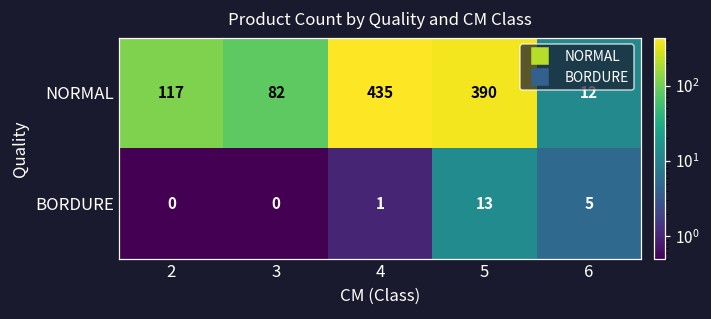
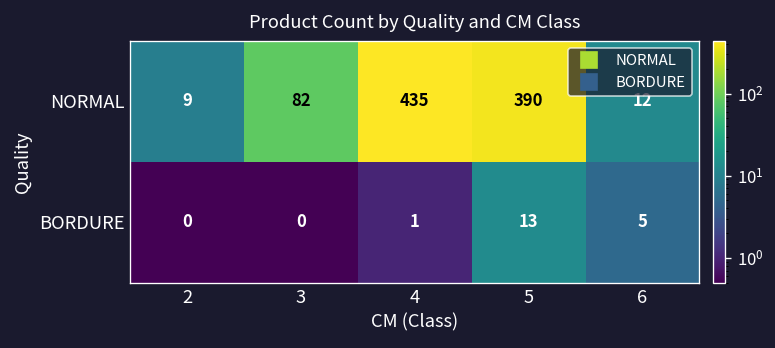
NORMAL, 2: 117 -> 9
